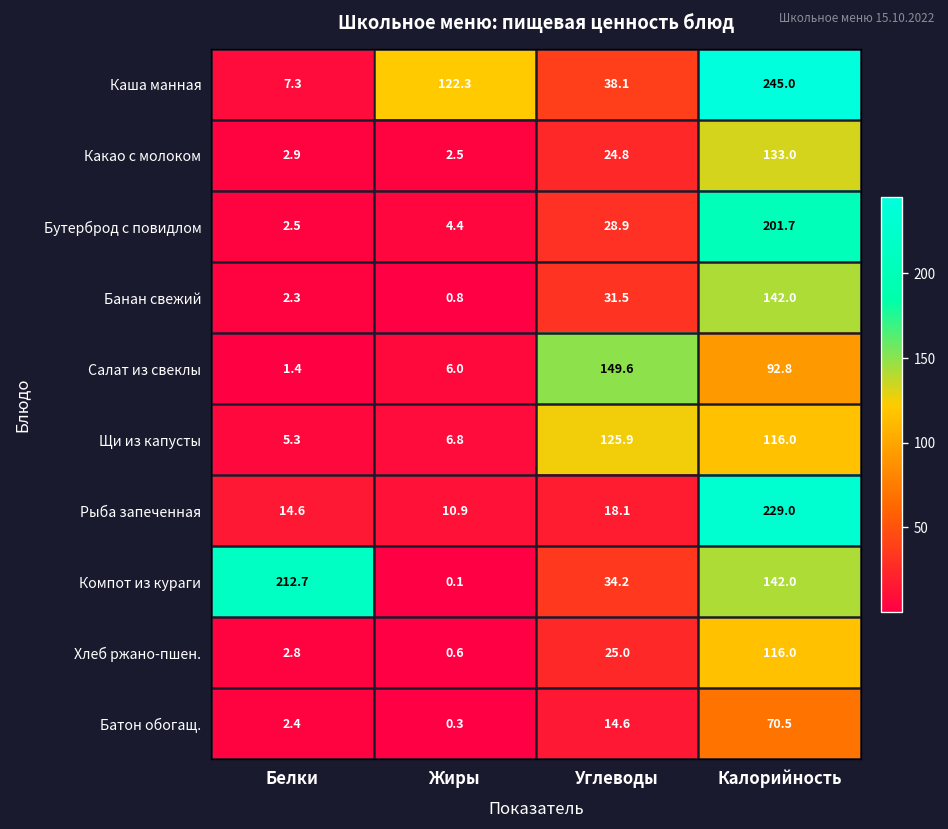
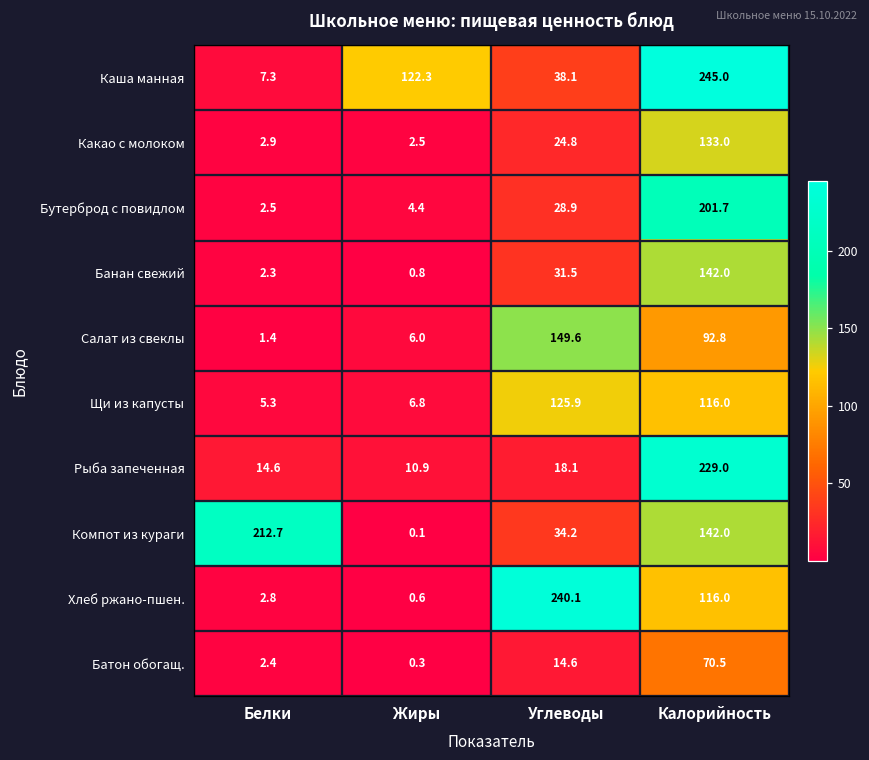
Хлеб ржано-пшен., Углеводы: 25.0 -> 240.1
